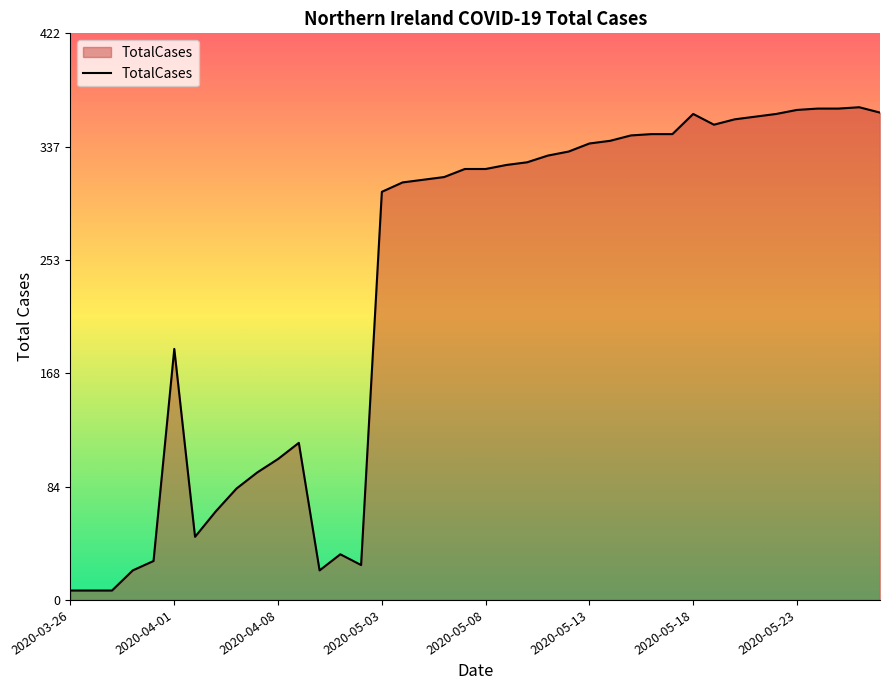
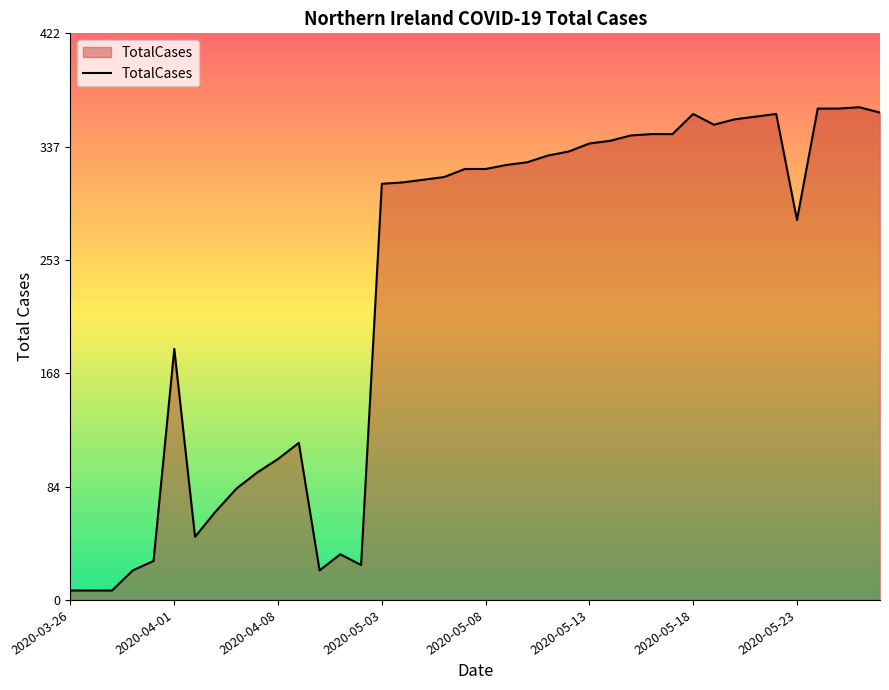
2020-05-03: 304 -> 310
2020-05-23: 365 -> 283
